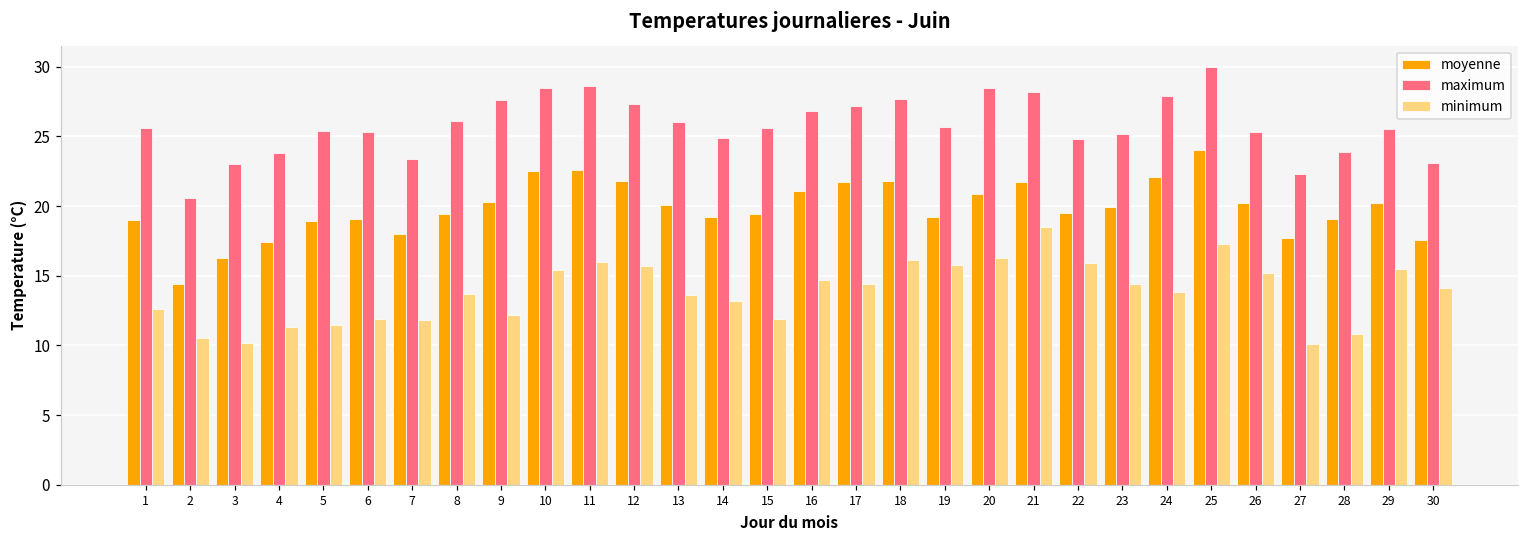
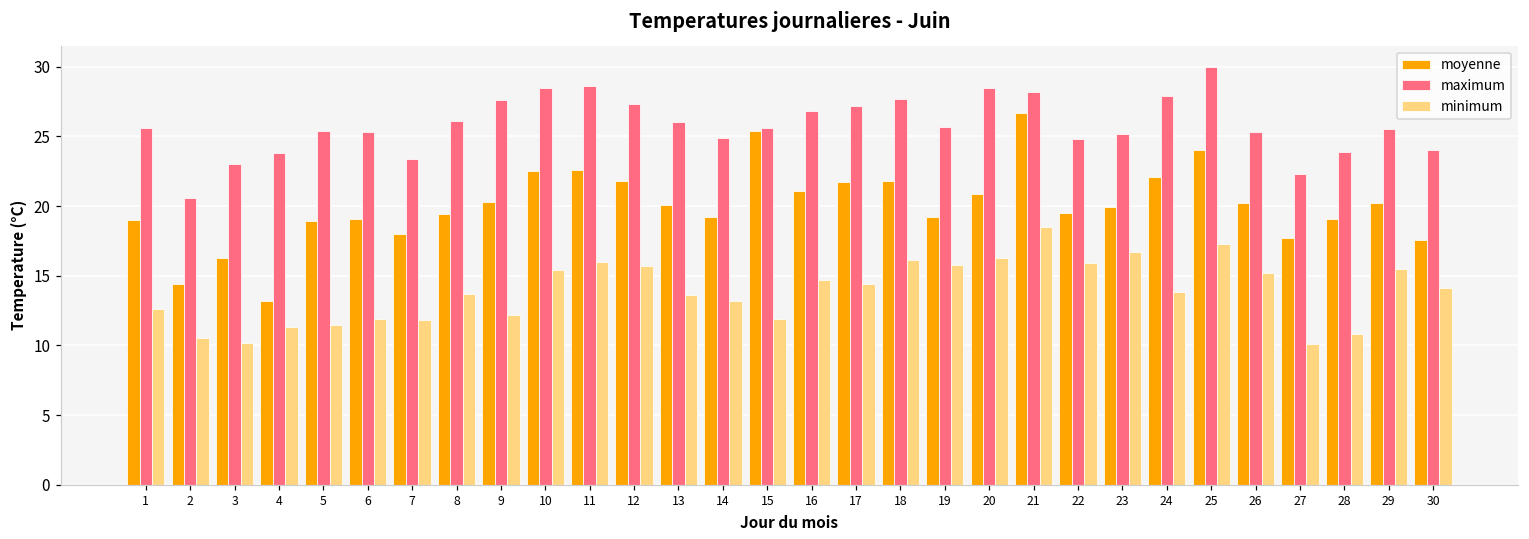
moyenne, 4: 17.4 -> 13.2
moyenne, 15: 19.4 -> 25.4
moyenne, 21: 21.7 -> 26.7
minimum, 23: 14.4 -> 16.7
maximum, 30: 23.1 -> 24.0
